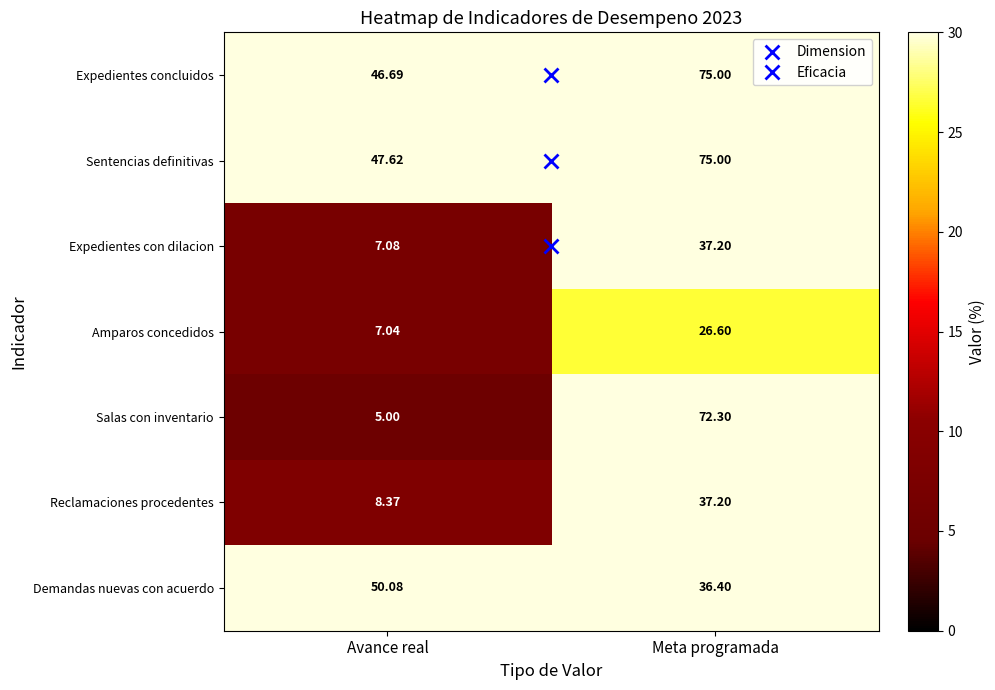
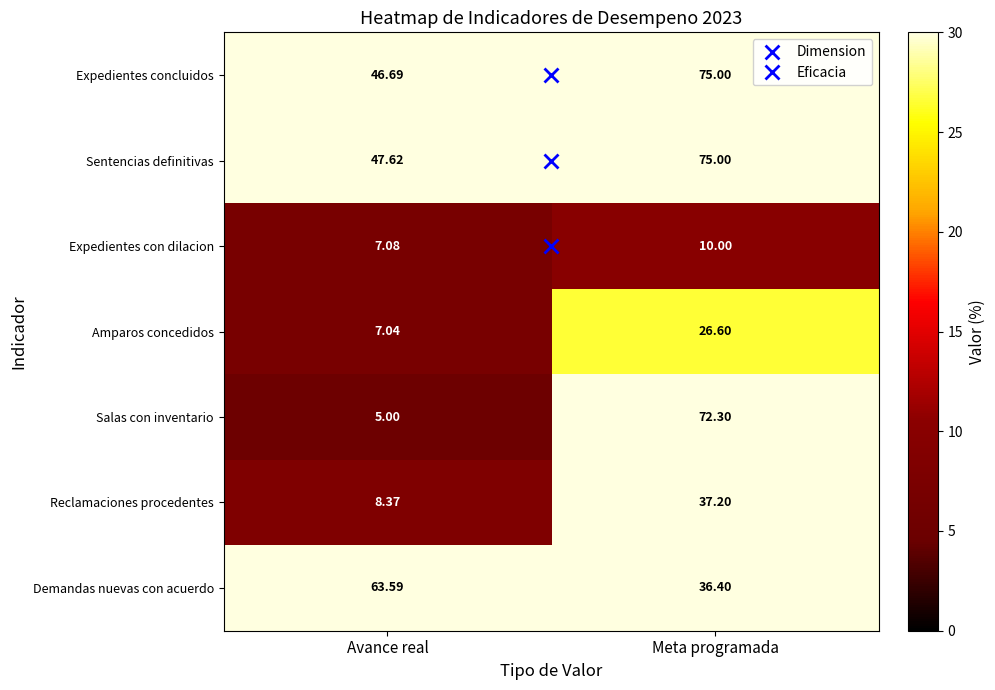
Expedientes con dilacion, Meta programada: 37.20 -> 10.00
Demandas nuevas con acuerdo, Avance real: 50.08 -> 63.59
